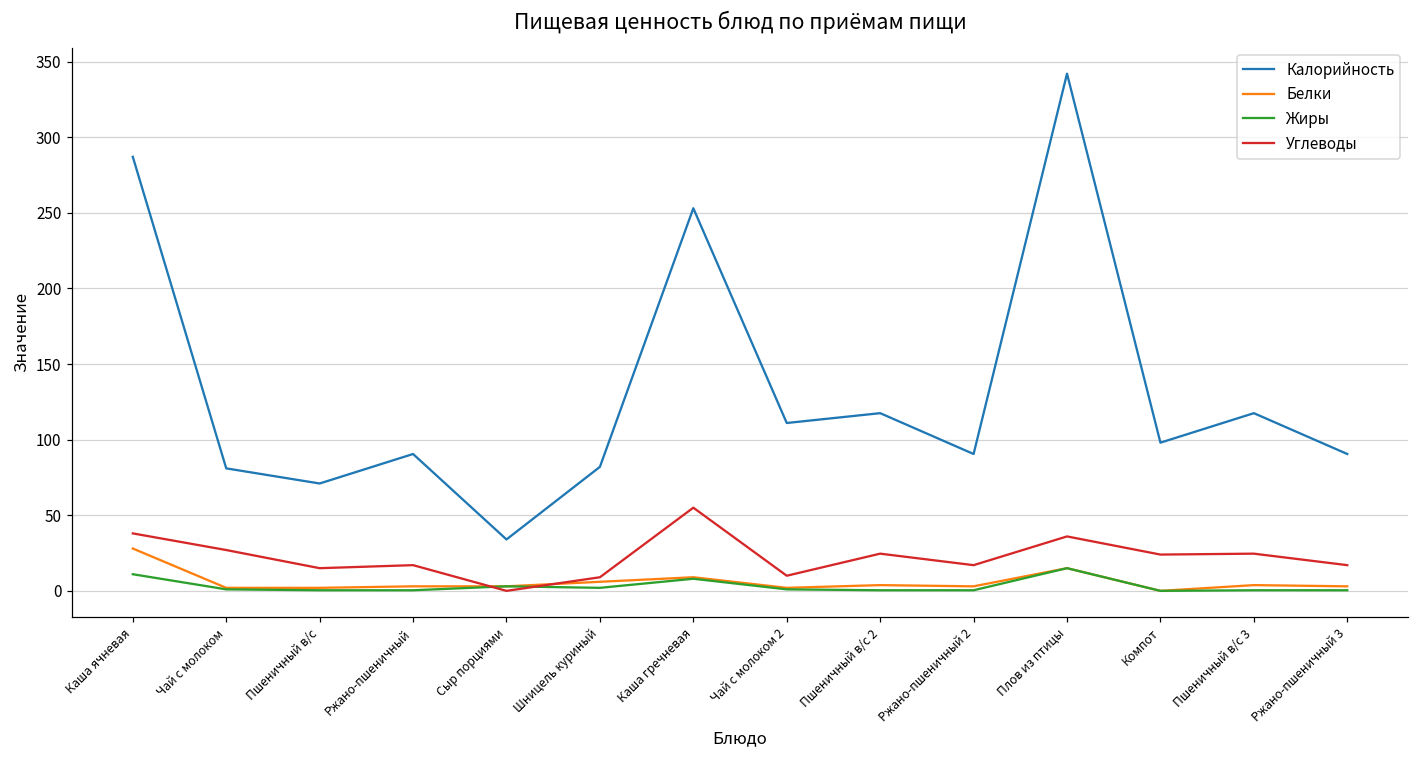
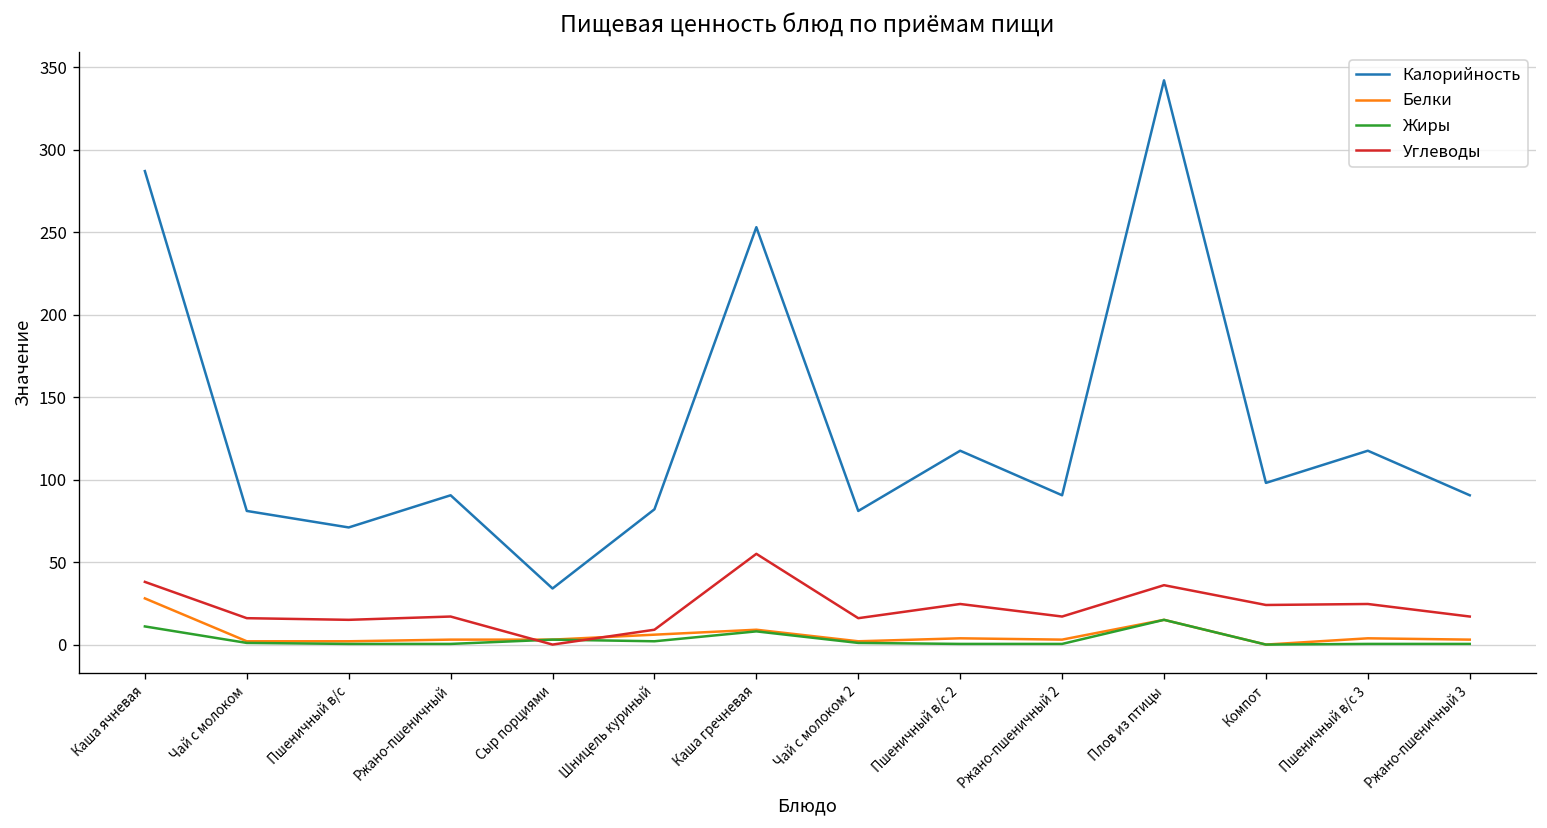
Углеводы, Чай с молоком: 27 -> 16
Калорийность, Чай с молоком 2: 111 -> 81
Углеводы, Чай с молоком 2: 10 -> 16
